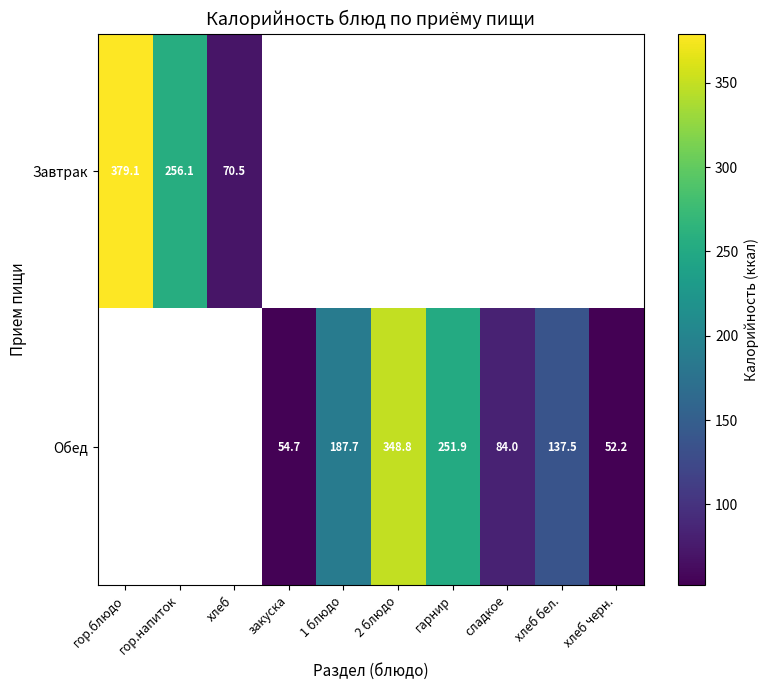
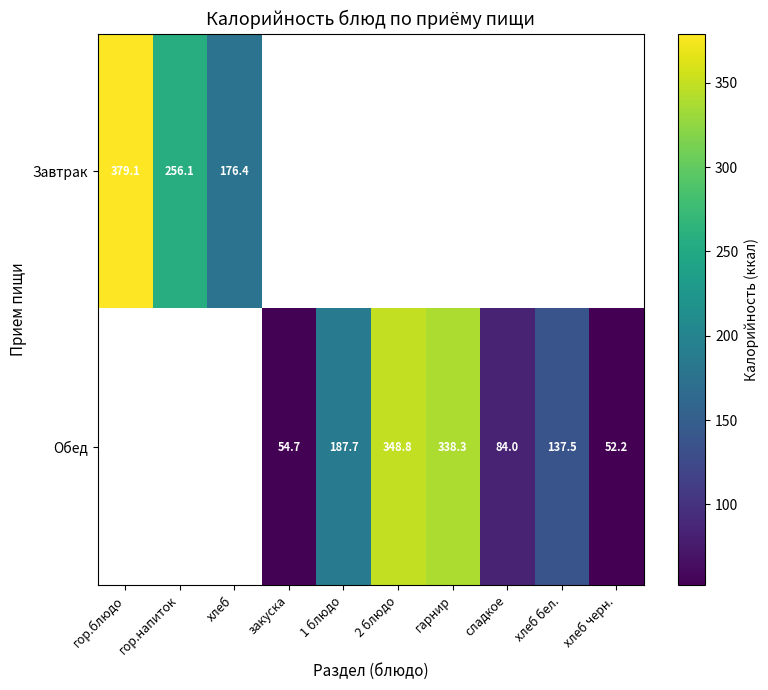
Завтрак, хлеб: 70.5 -> 176.4
Обед, гарнир: 251.9 -> 338.3
